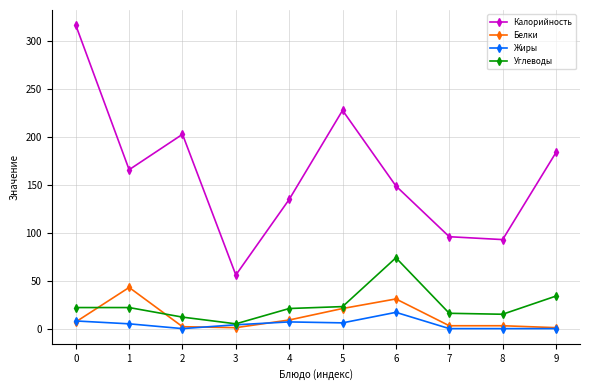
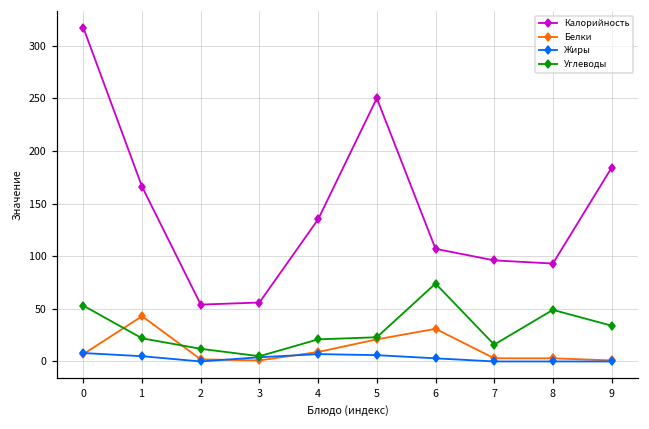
Углеводы, 0: 20 -> 50
Калорийность, 2: 200 -> 50
Калорийность, 5: 230 -> 250
Калорийность, 6: 150 -> 110
Жиры, 6: 20 -> 0
Углеводы, 8: 20 -> 50
